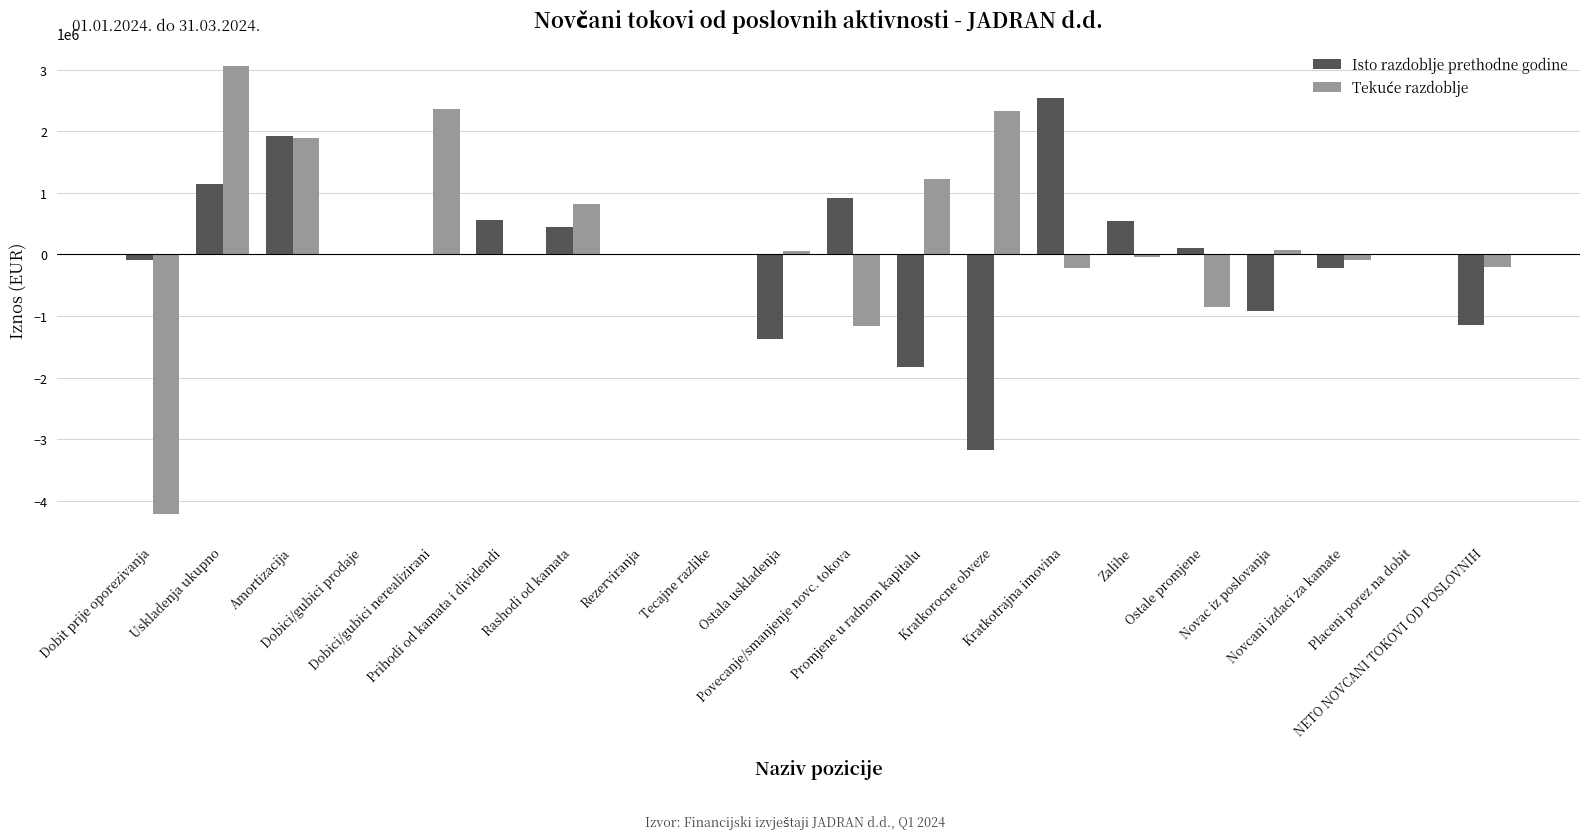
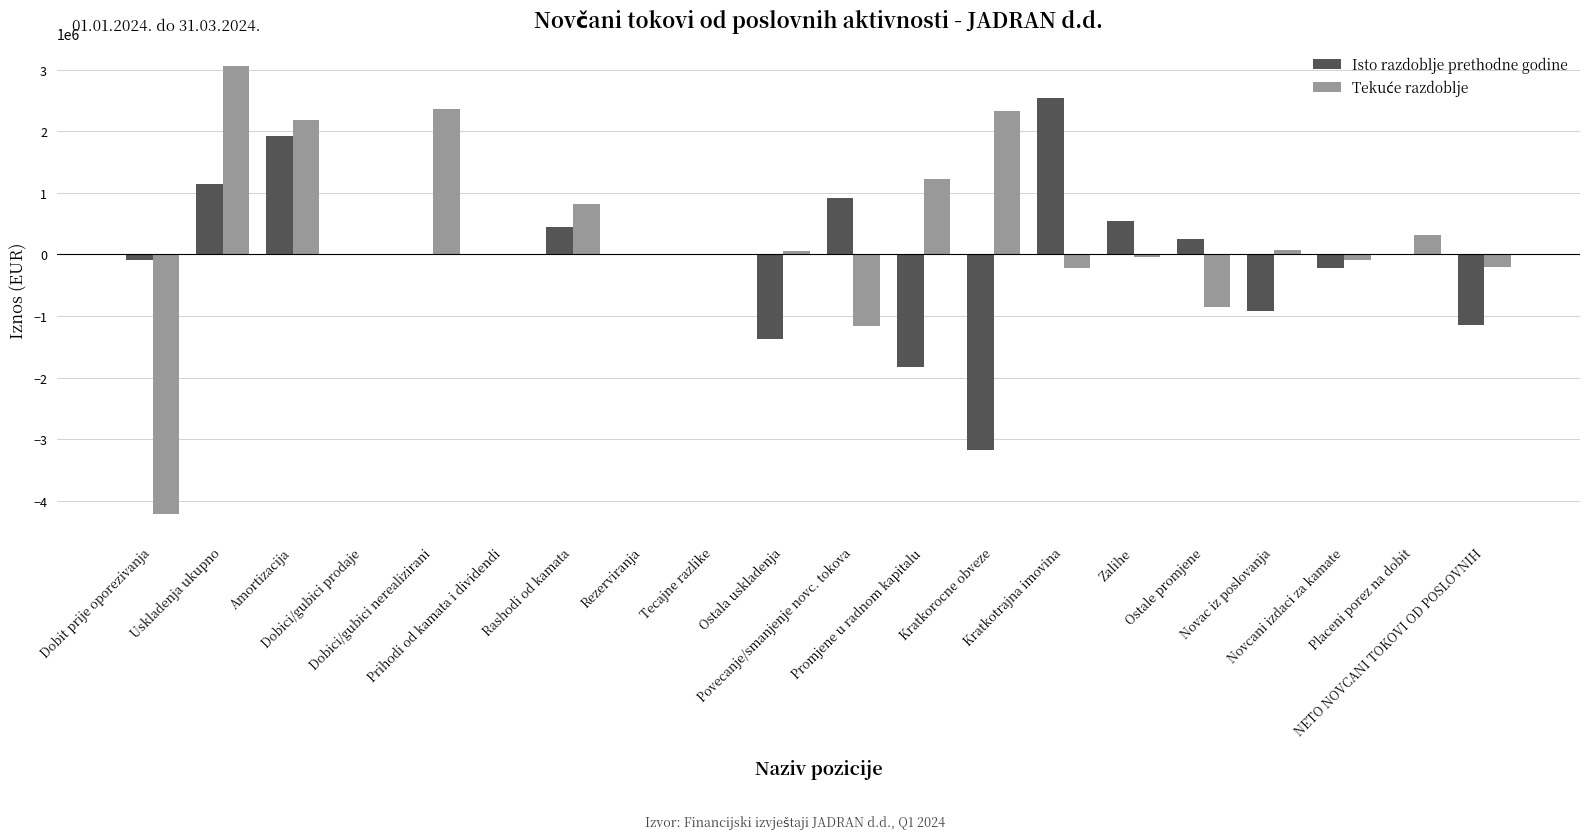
Tekuće razdoblje, Amortizacija: 1900000 -> 2200000
Isto razdoblje prethodne godine, Prihodi od kamata i dividendi: 600000 -> 0
Isto razdoblje prethodne godine, Ostale promjene: 100000 -> 300000
Tekuće razdoblje, Placeni porez na dobit: 0 -> 300000
